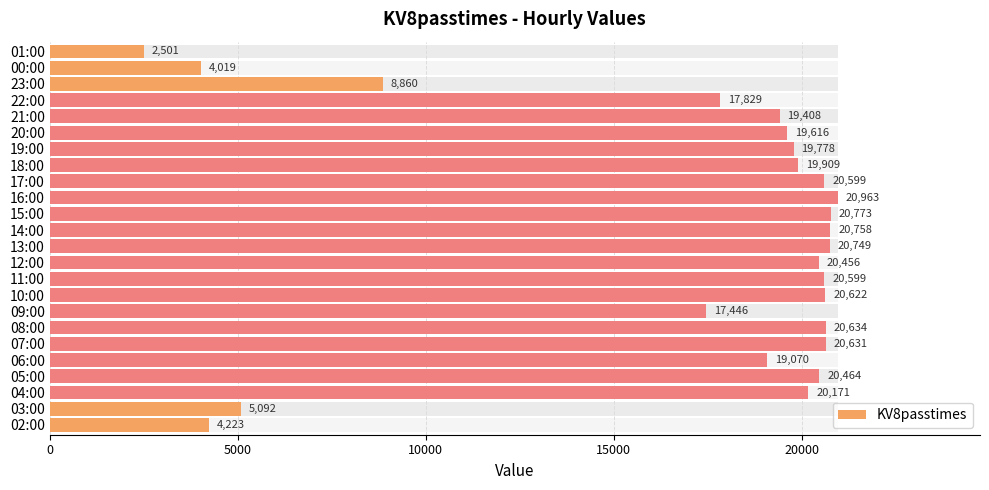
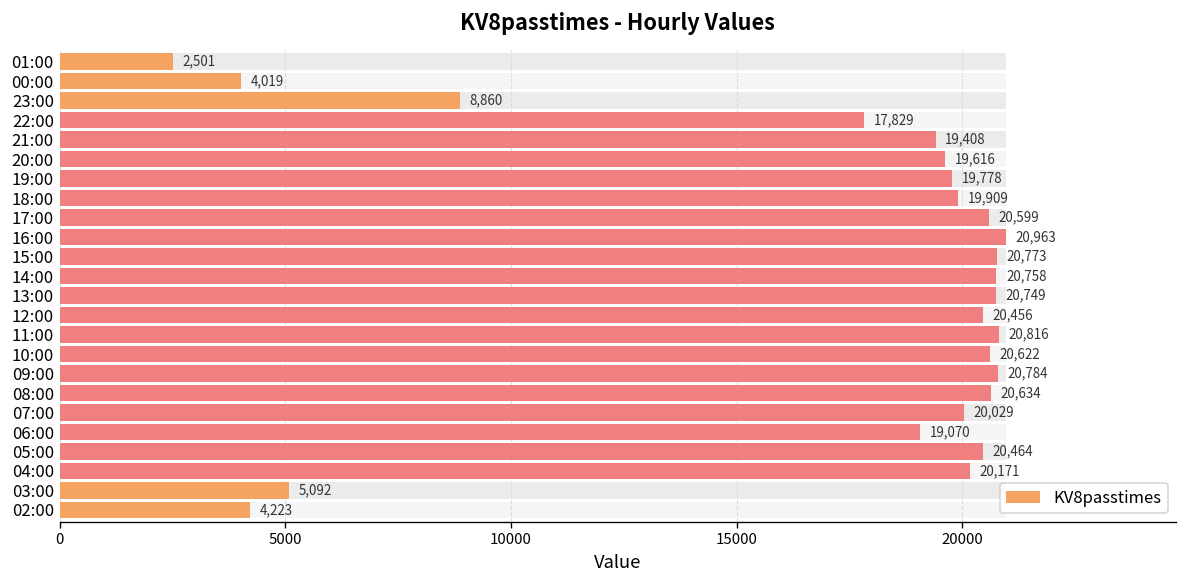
KV8passtimes, 11:00: 20,599 -> 20,816
KV8passtimes, 09:00: 17,446 -> 20,784
KV8passtimes, 07:00: 20,631 -> 20,029
